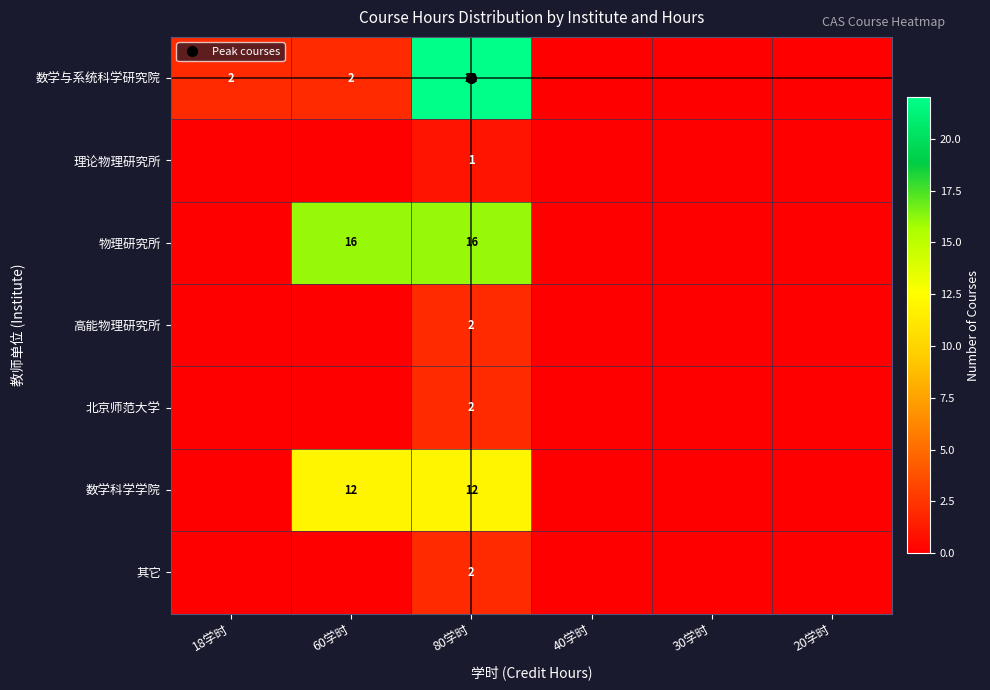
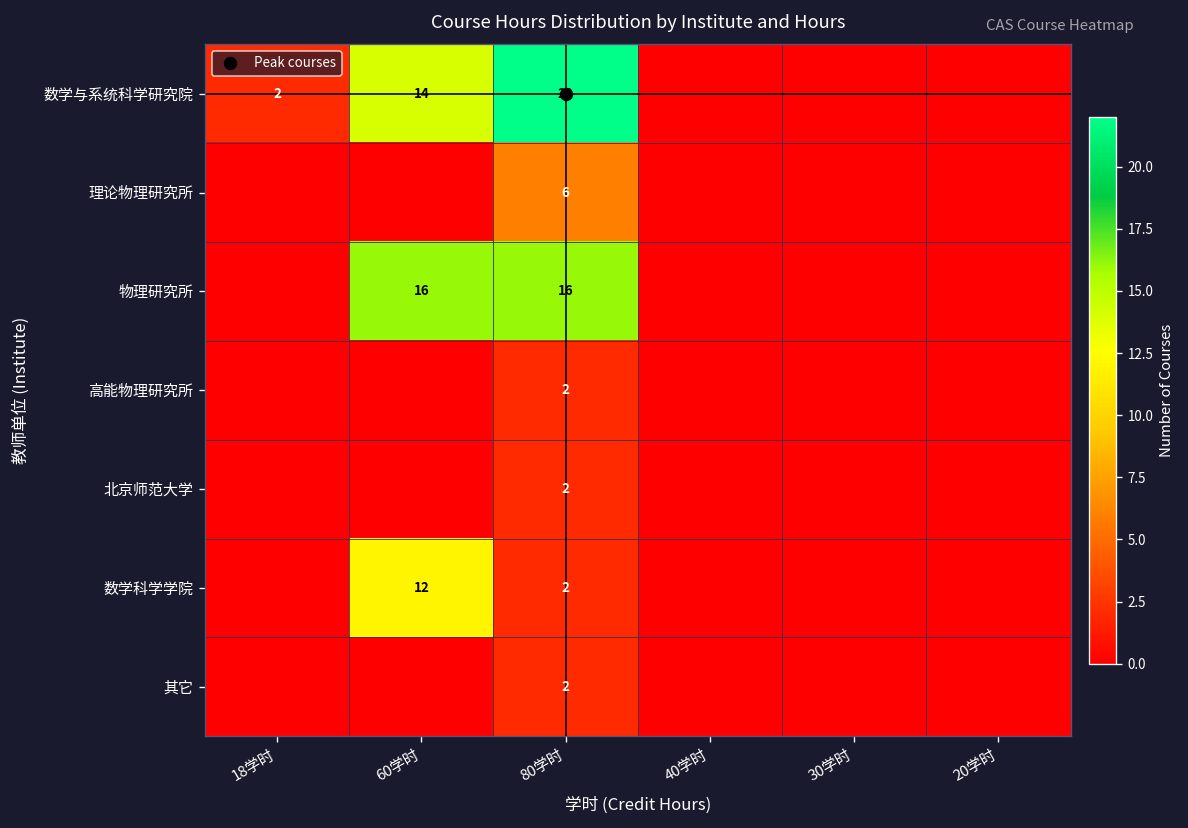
数学与系统科学研究院, 60学时: 2 -> 14
理论物理研究所, 80学时: 1 -> 6
数学科学学院, 80学时: 12 -> 2
